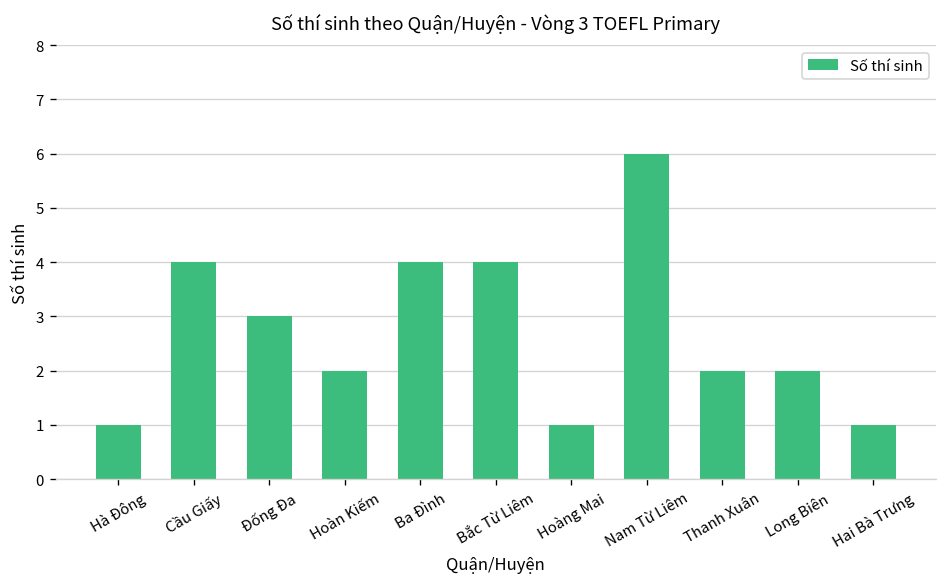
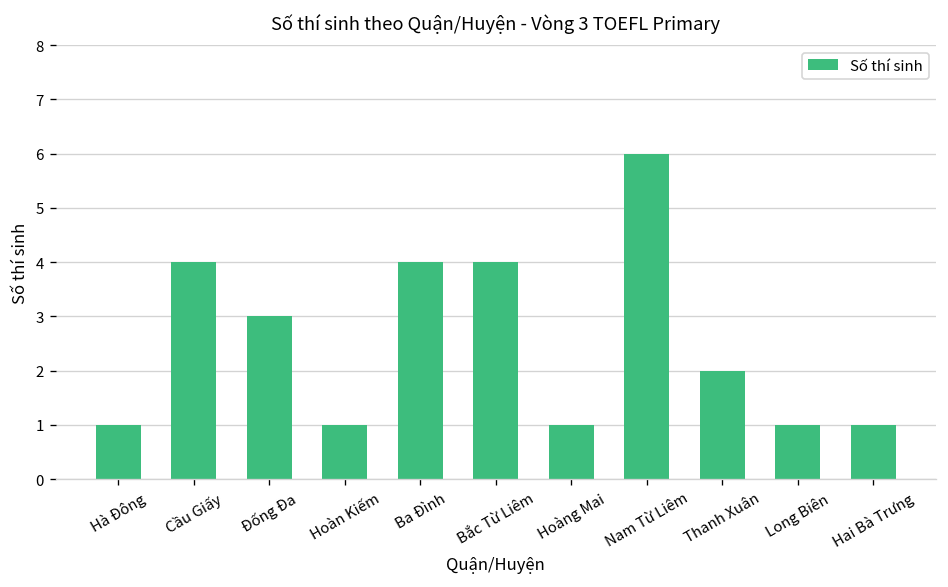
Hoàn Kiếm: 2 -> 1
Long Biên: 2 -> 1
